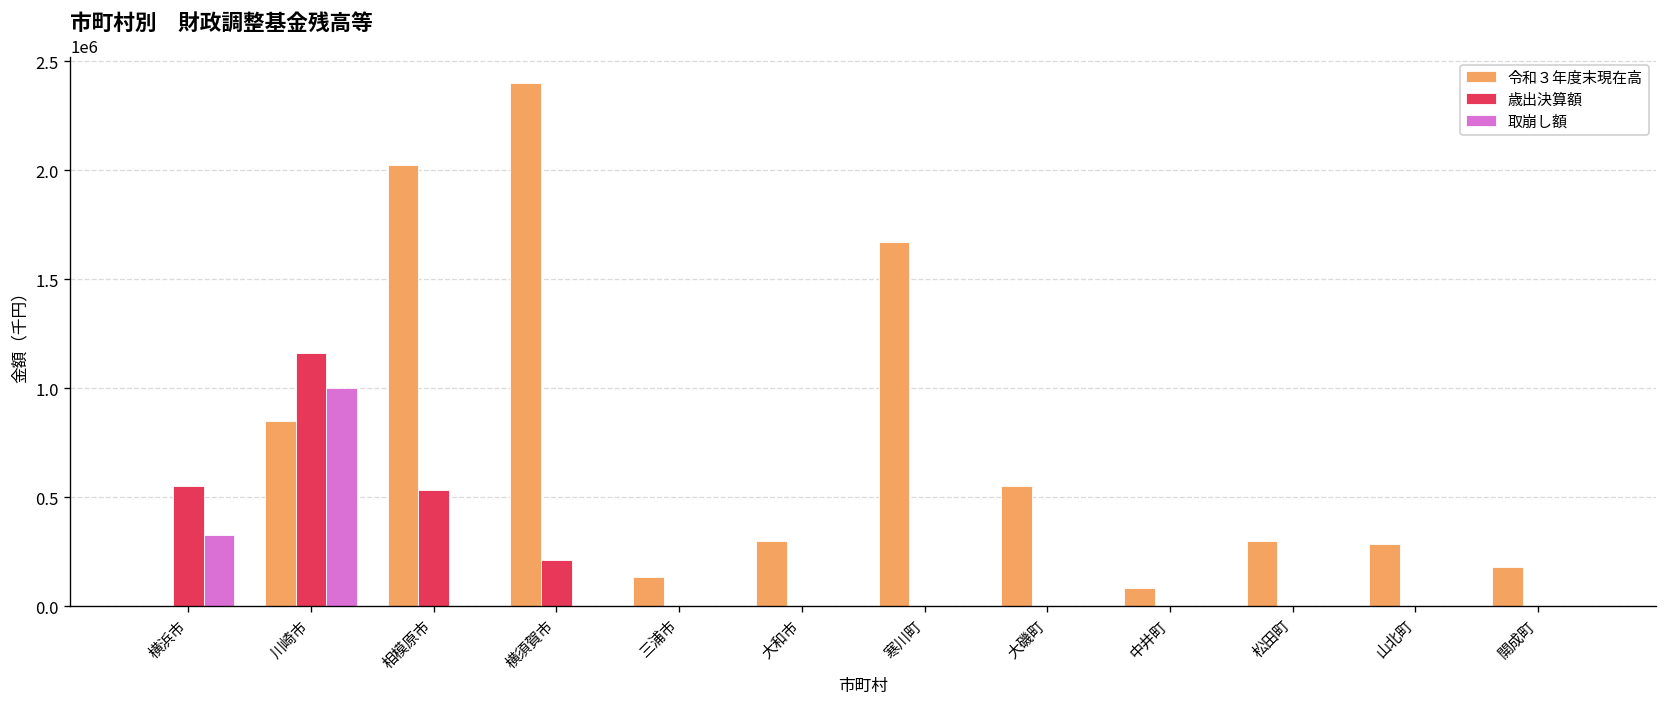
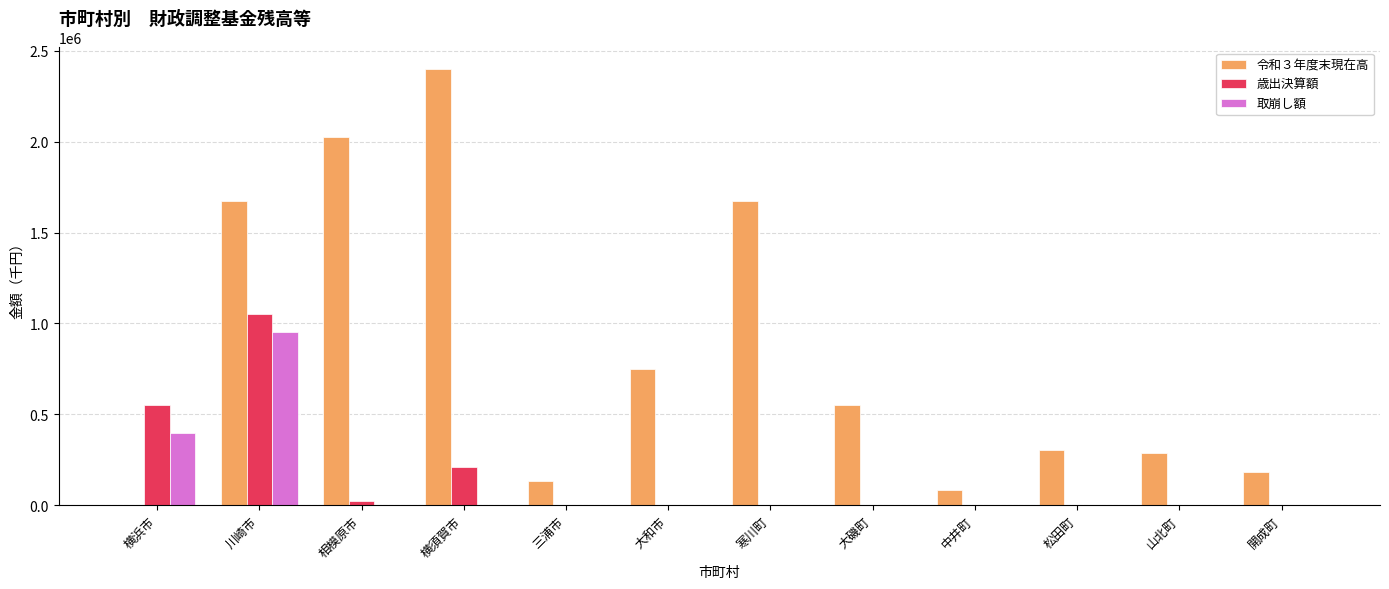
取崩し額, 横浜市: 330000 -> 400000
令和３年度末現在高, 川崎市: 850000 -> 1670000
歳出決算額, 川崎市: 1160000 -> 1050000
取崩し額, 川崎市: 1000000 -> 950000
歳出決算額, 相模原市: 530000 -> 20000
令和３年度末現在高, 大和市: 300000 -> 750000
